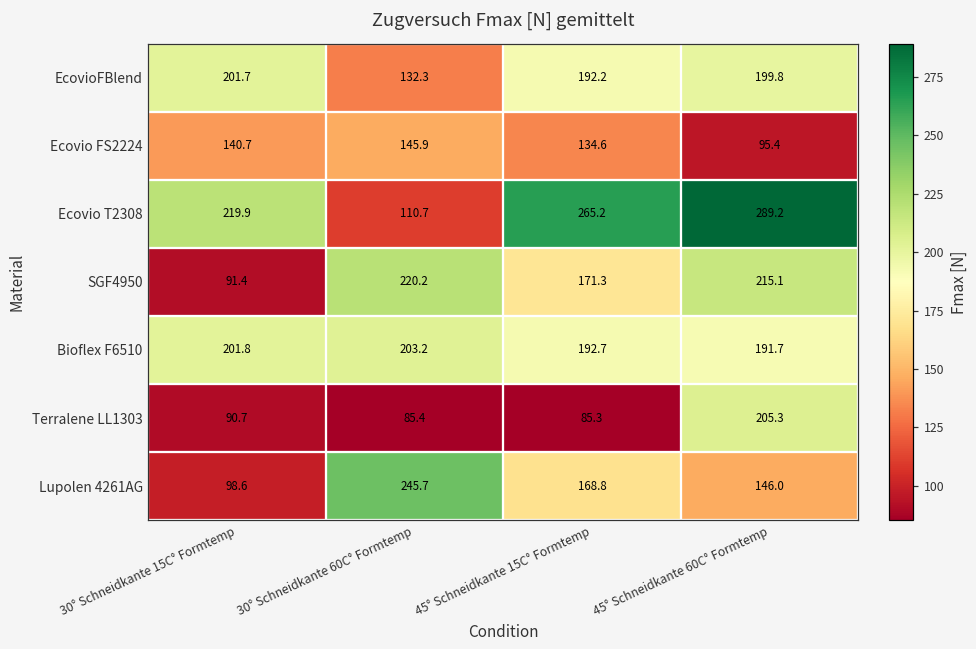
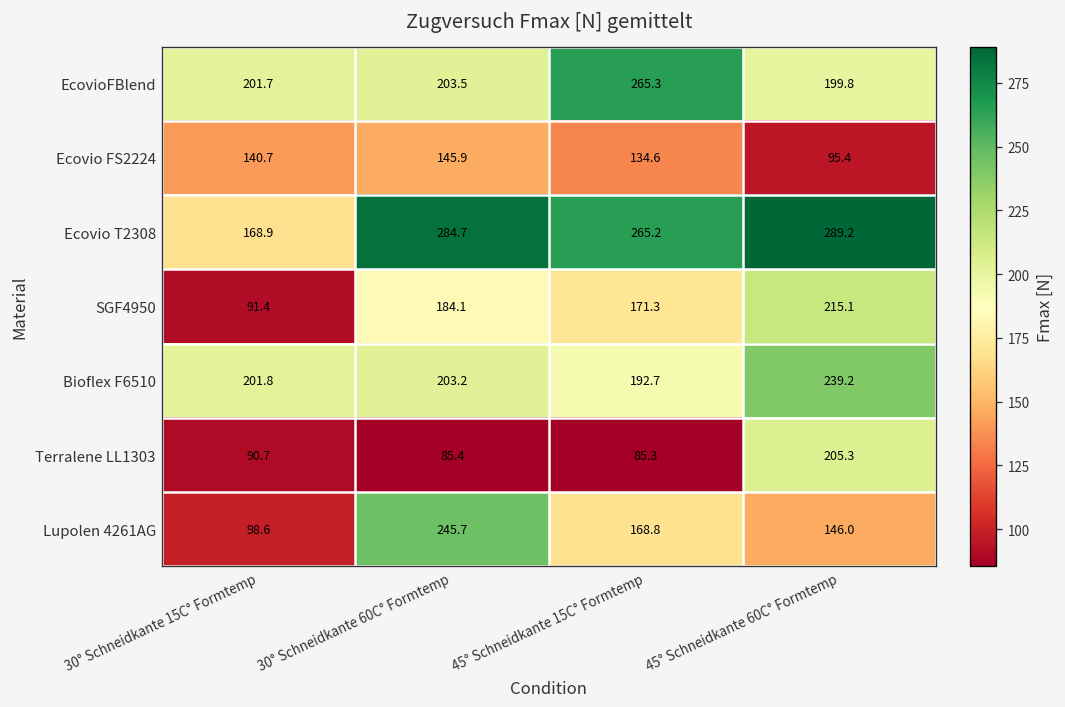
EcovioFBlend, 30° Schneidkante 60C° Formtemp: 132.3 -> 203.5
EcovioFBlend, 45° Schneidkante 15C° Formtemp: 192.2 -> 265.3
Ecovio T2308, 30° Schneidkante 15C° Formtemp: 219.9 -> 168.9
Ecovio T2308, 30° Schneidkante 60C° Formtemp: 110.7 -> 284.7
SGF4950, 30° Schneidkante 60C° Formtemp: 220.2 -> 184.1
Bioflex F6510, 45° Schneidkante 60C° Formtemp: 191.7 -> 239.2
